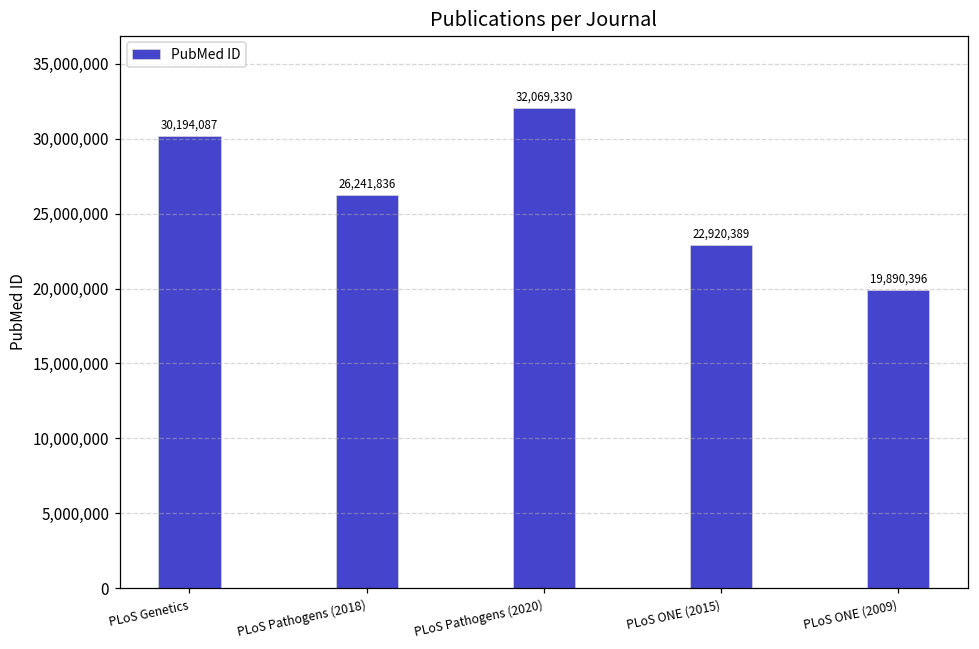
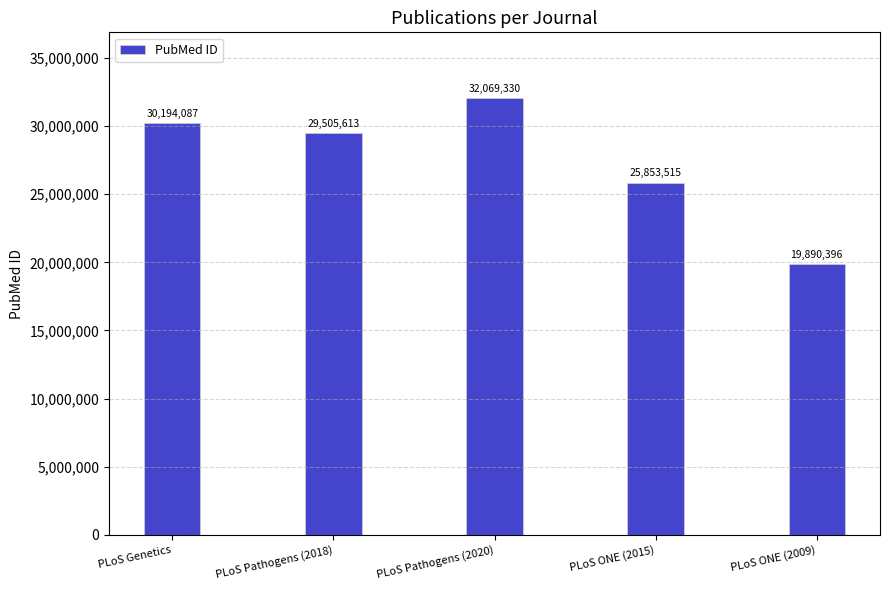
PLoS Pathogens (2018): 26,241,836 -> 29,505,613
PLoS ONE (2015): 22,920,389 -> 25,853,515
